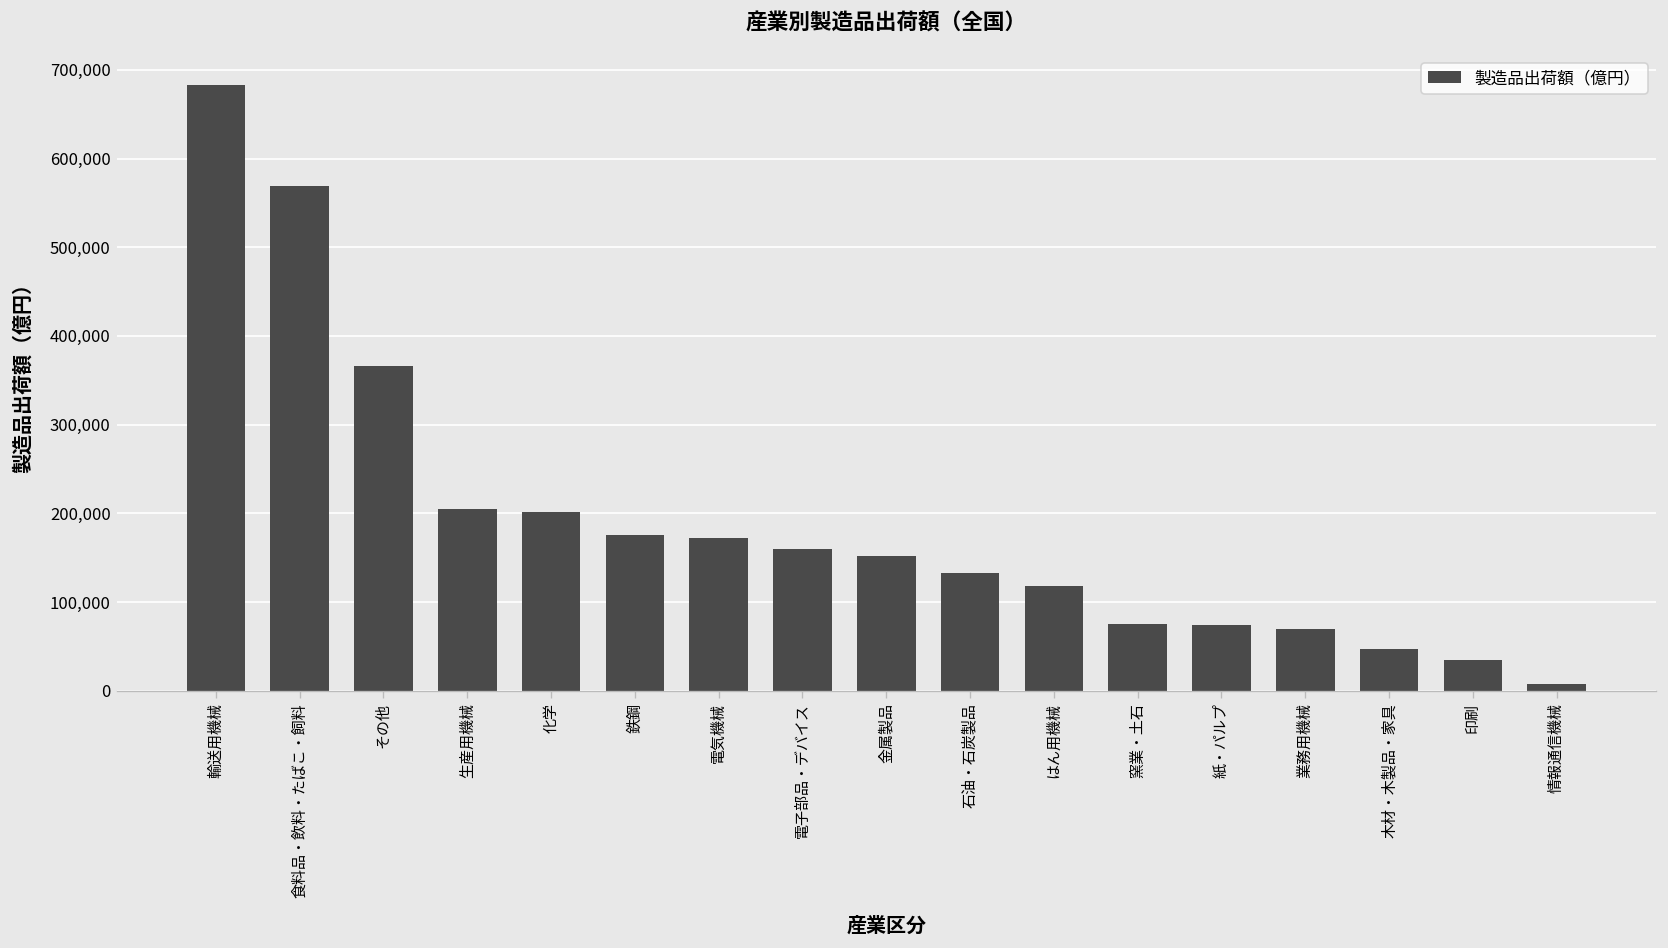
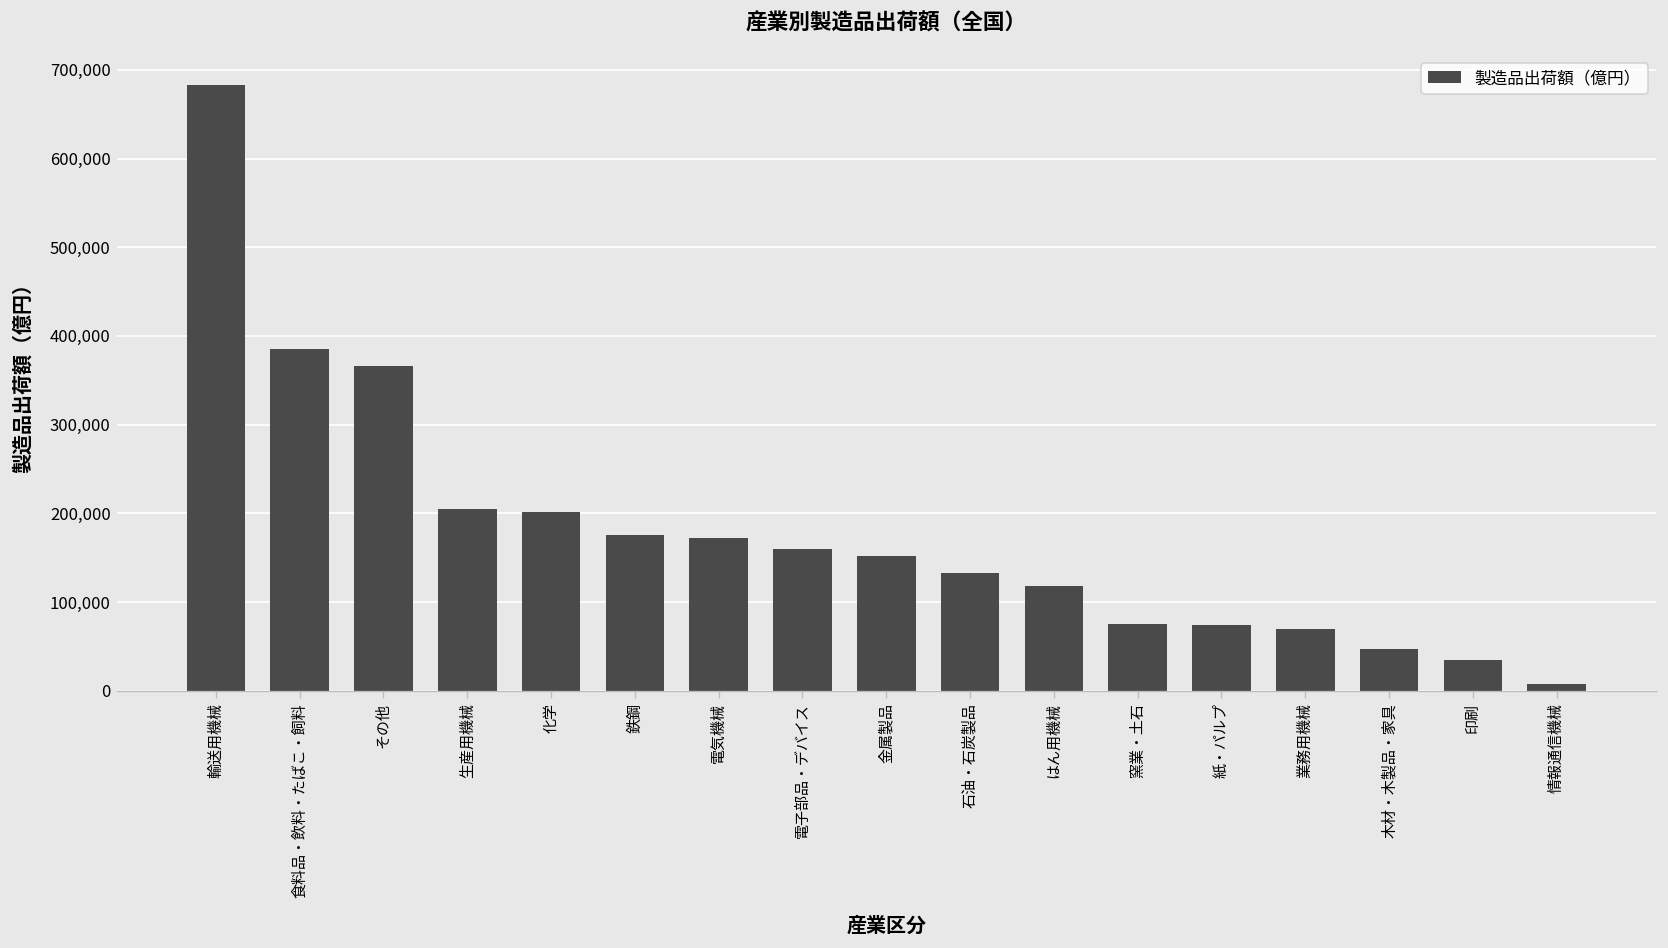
食料品・飲料・たばこ・飼料: 570,000 -> 390,000
